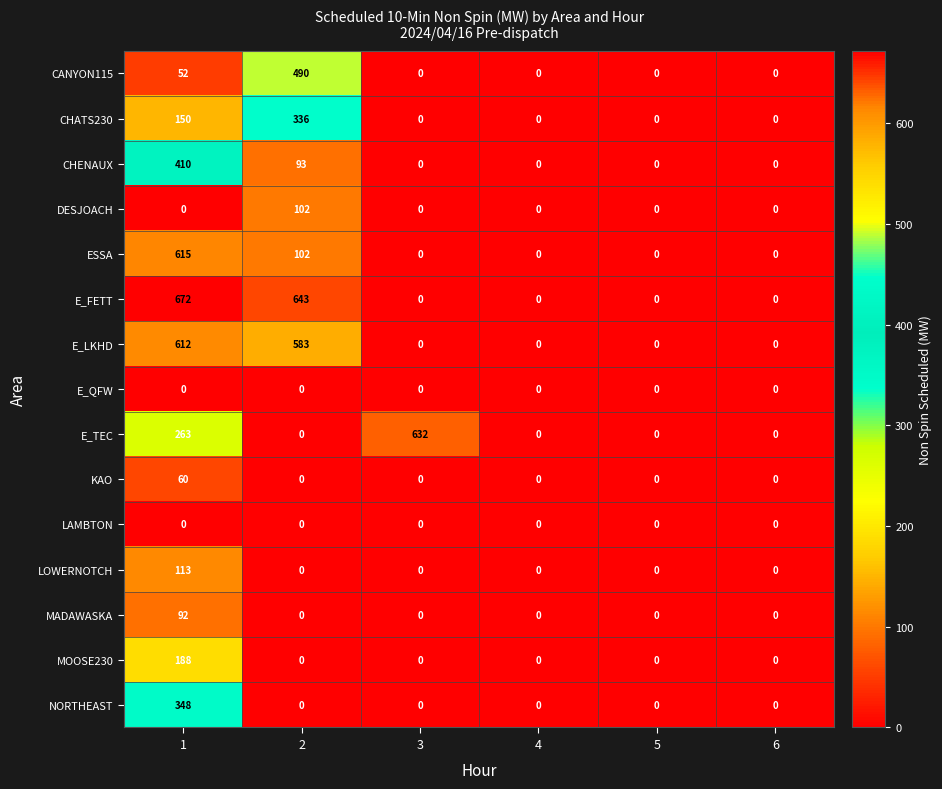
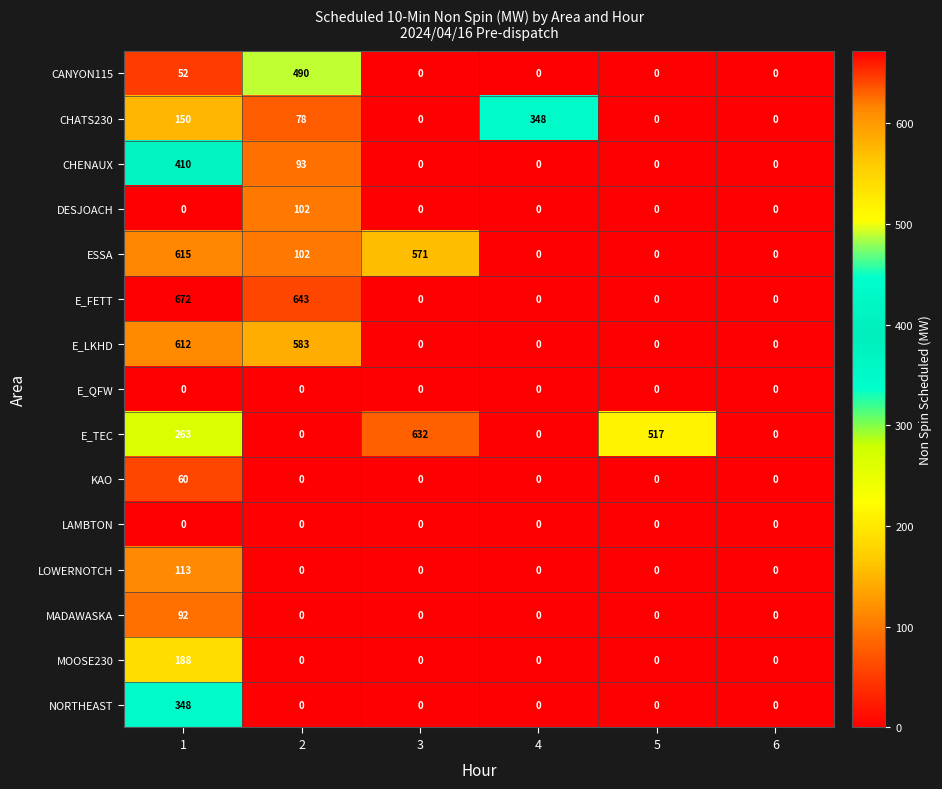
CHATS230, 2: 336 -> 78
CHATS230, 4: 0 -> 348
ESSA, 3: 0 -> 571
E_TEC, 5: 0 -> 517
